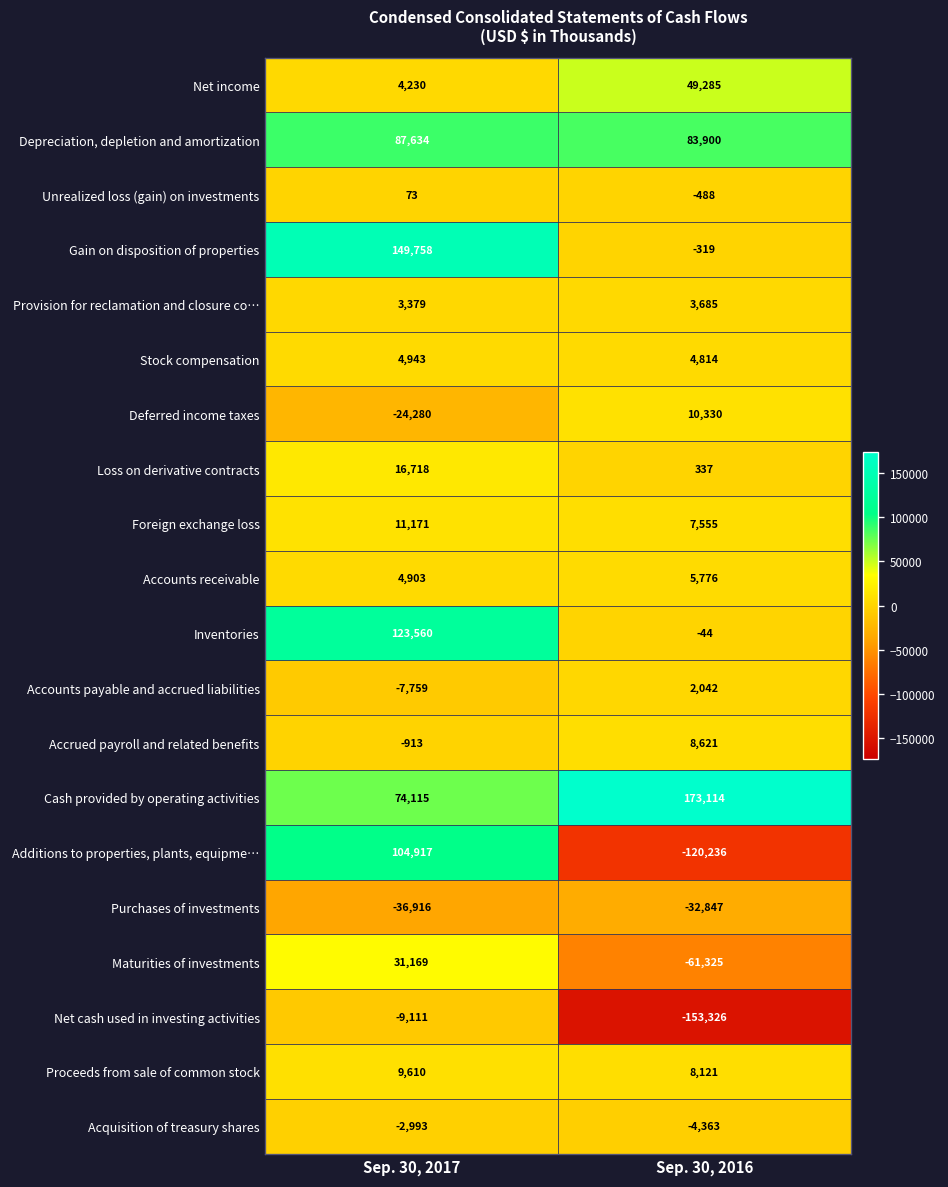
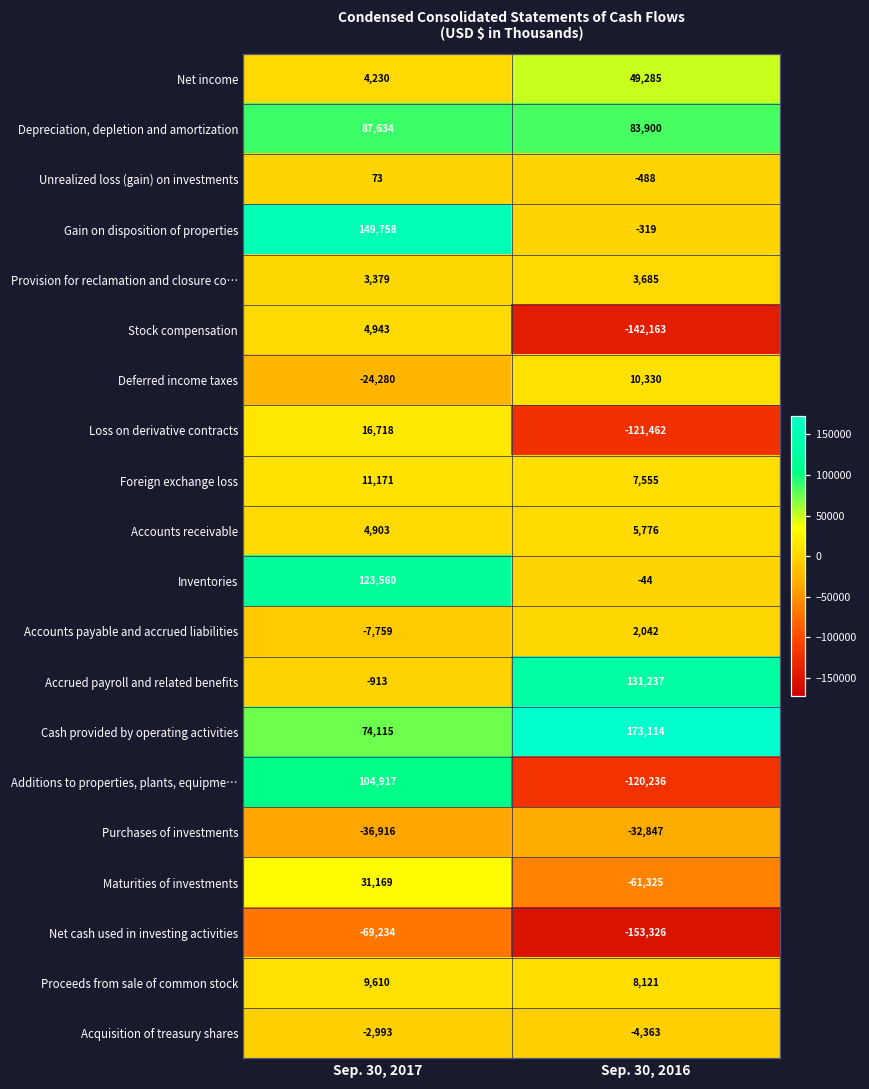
Stock compensation, Sep. 30, 2016: 4,814 -> -142,163
Loss on derivative contracts, Sep. 30, 2016: 337 -> -121,462
Accrued payroll and related benefits, Sep. 30, 2016: 8,621 -> 131,237
Net cash used in investing activities, Sep. 30, 2017: -9,111 -> -69,234
